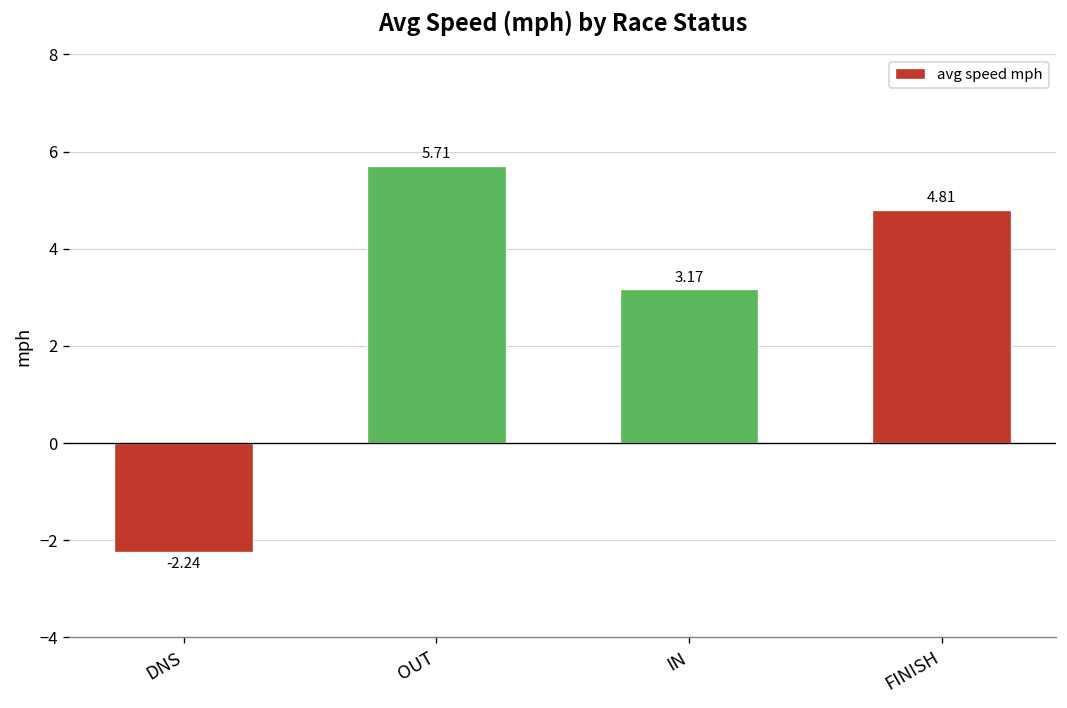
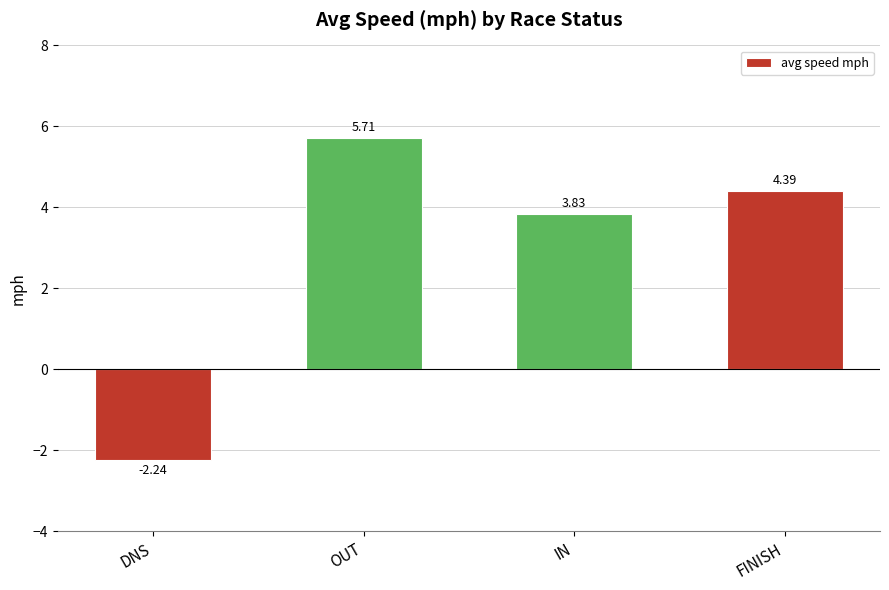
IN: 3.17 -> 3.83
FINISH: 4.81 -> 4.39
